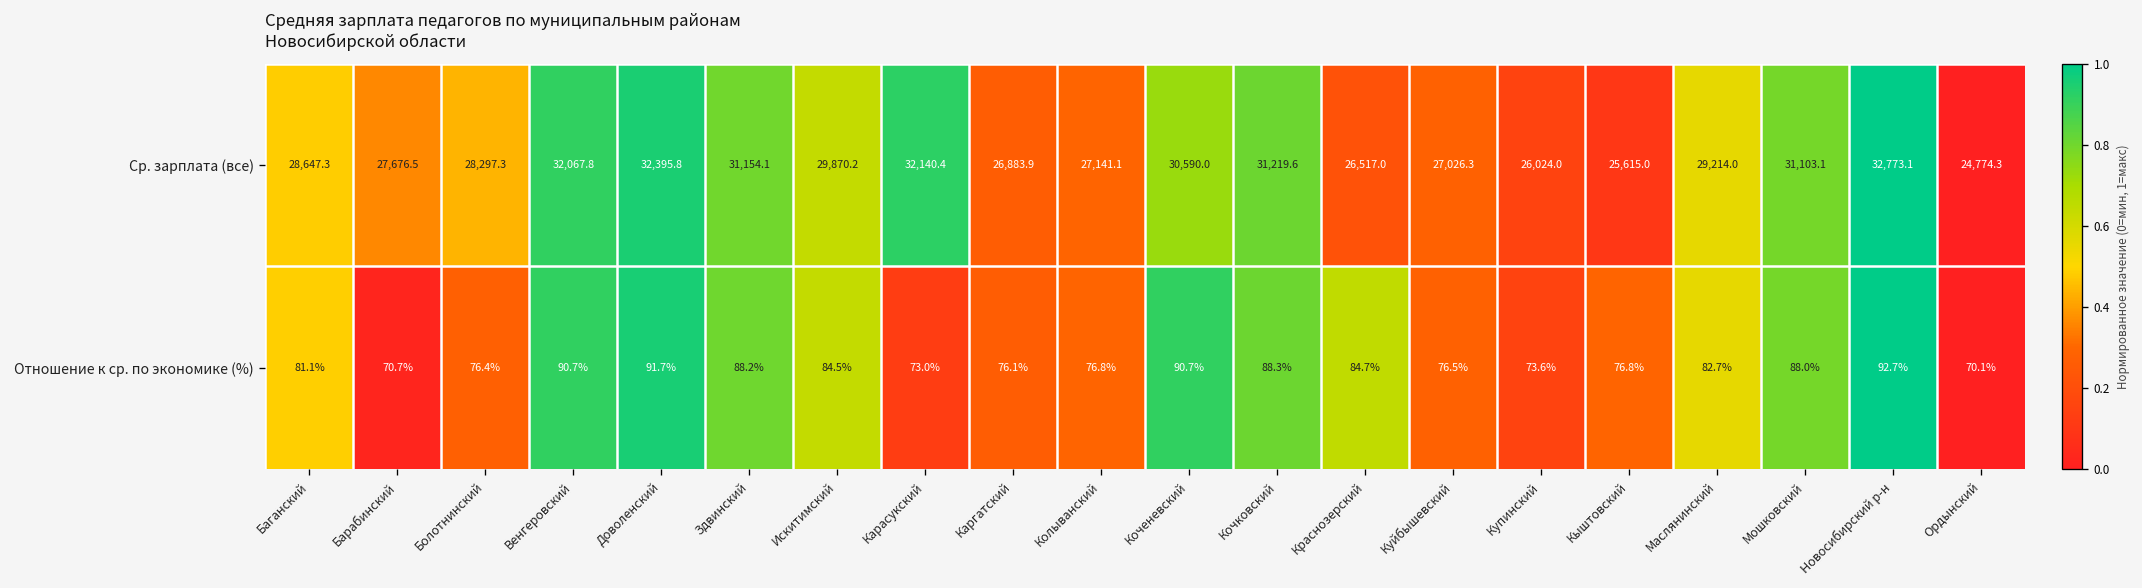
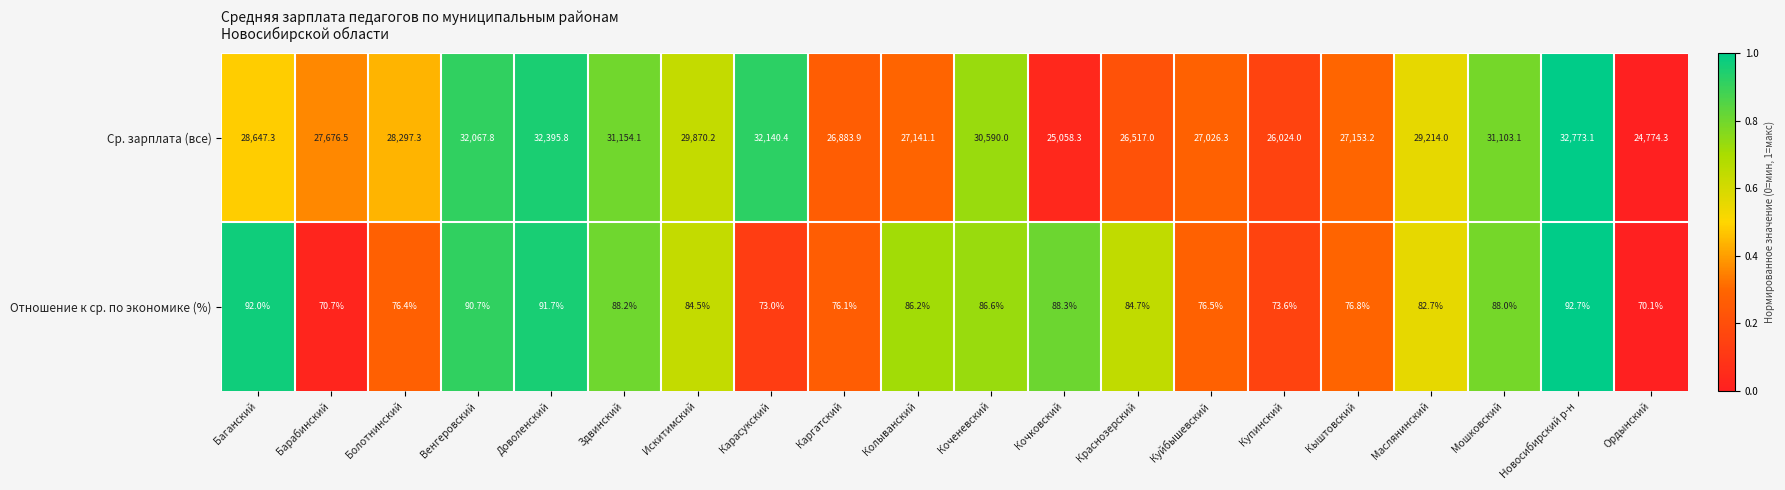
Ср. зарплата (все), Кочковский: 31,219.6 -> 25,058.3
Ср. зарплата (все), Кыштовский: 25,615.0 -> 27,153.2
Отношение к ср. по экономике (%), Баганский: 81.1% -> 92.0%
Отношение к ср. по экономике (%), Колыванский: 76.8% -> 86.2%
Отношение к ср. по экономике (%), Коченевский: 90.7% -> 86.6%
